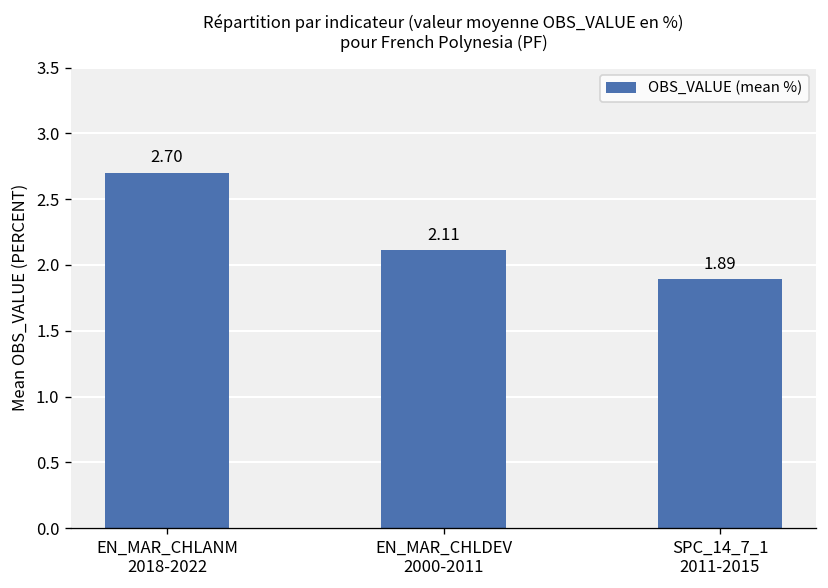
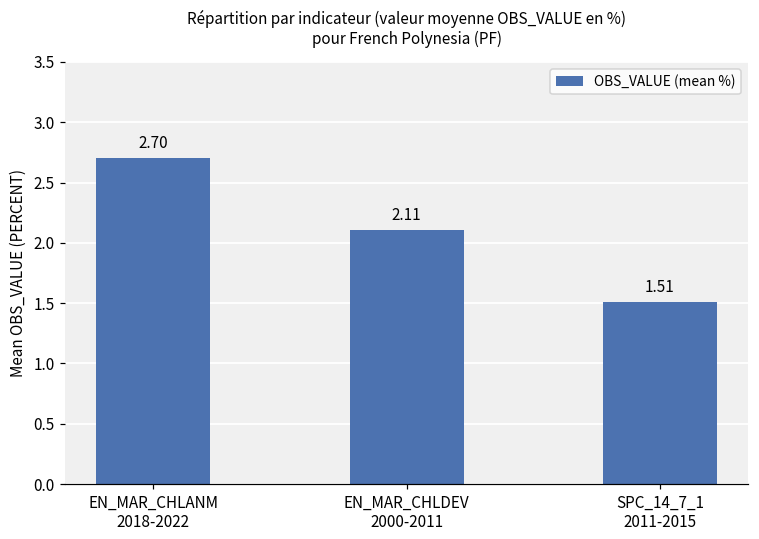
SPC_14_7_1 2011-2015: 1.89 -> 1.51
